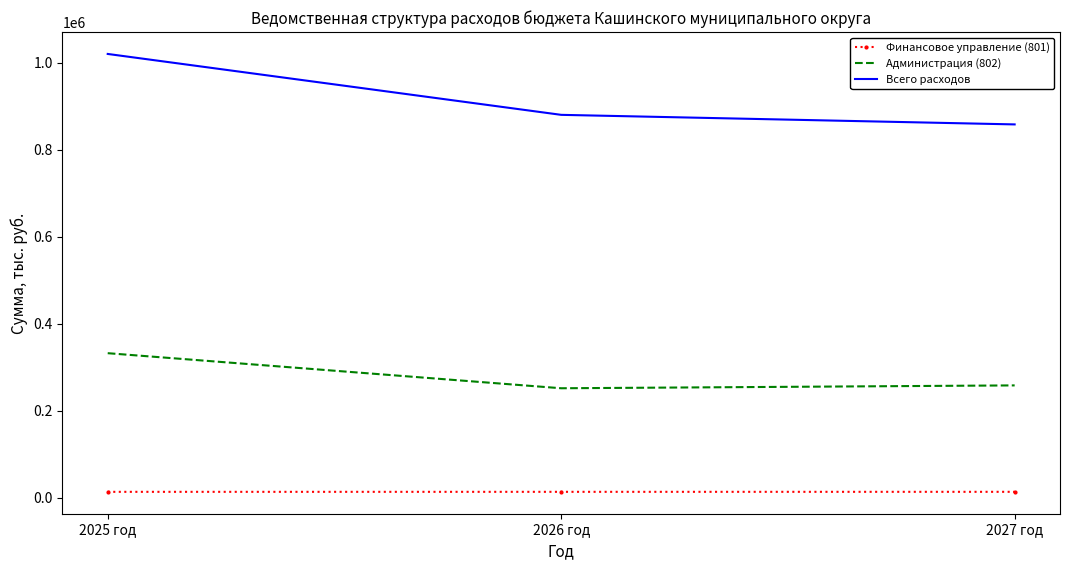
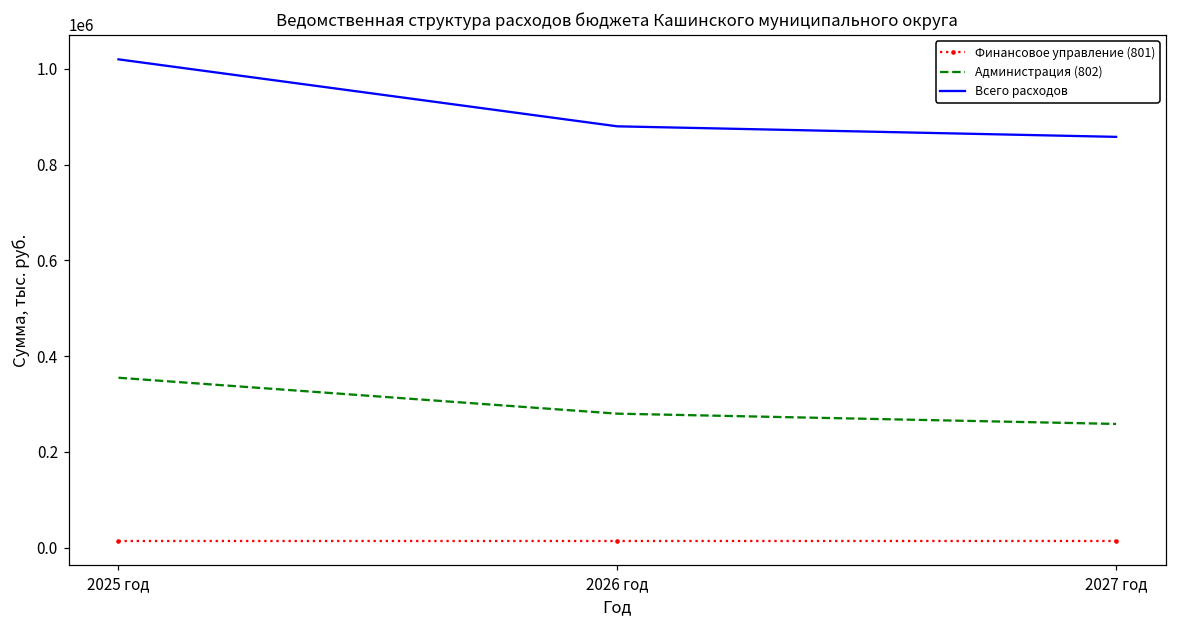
Администрация (802), 2025 год: 330000 -> 350000
Администрация (802), 2026 год: 250000 -> 280000
